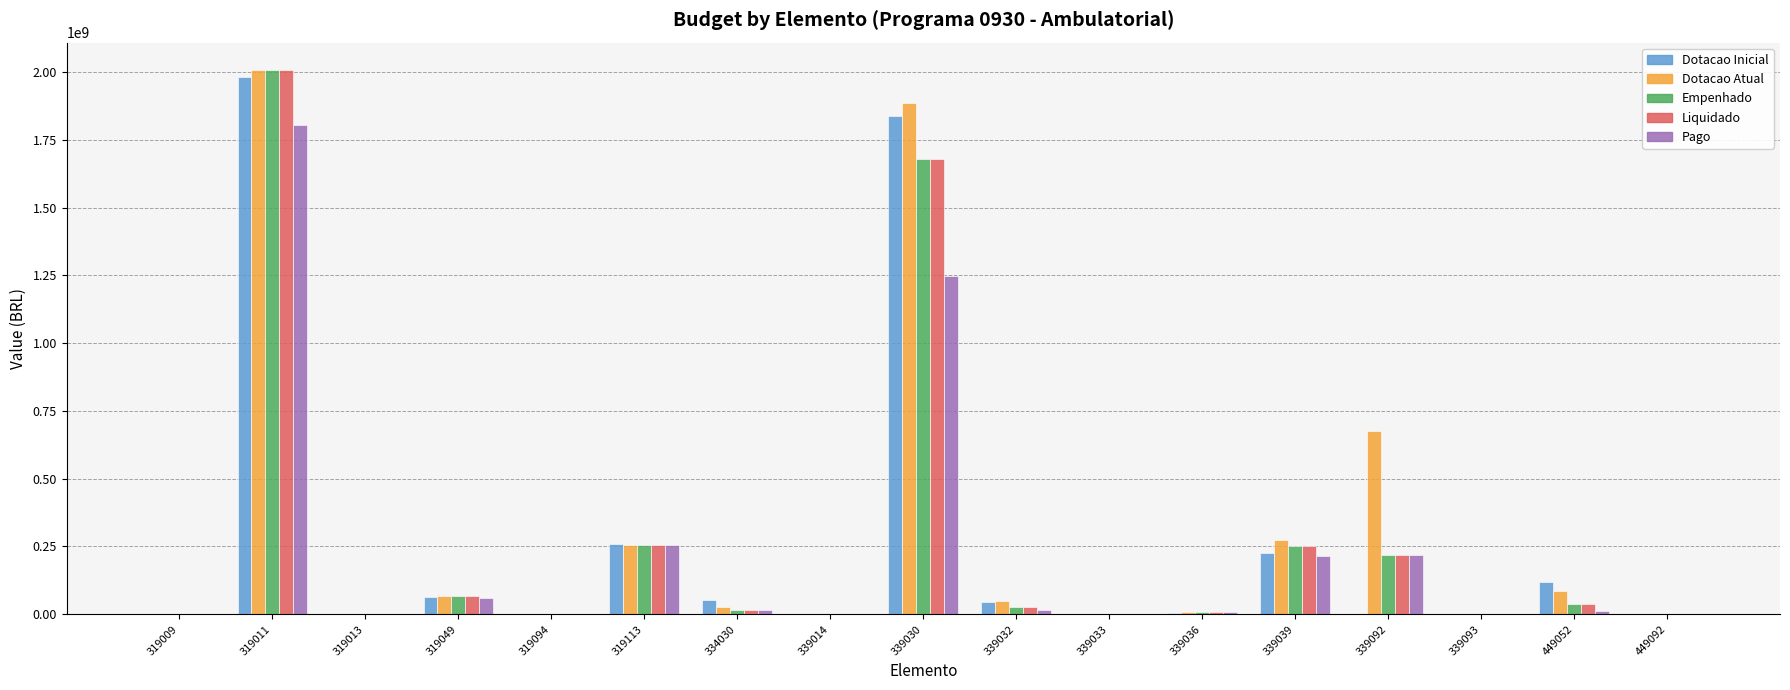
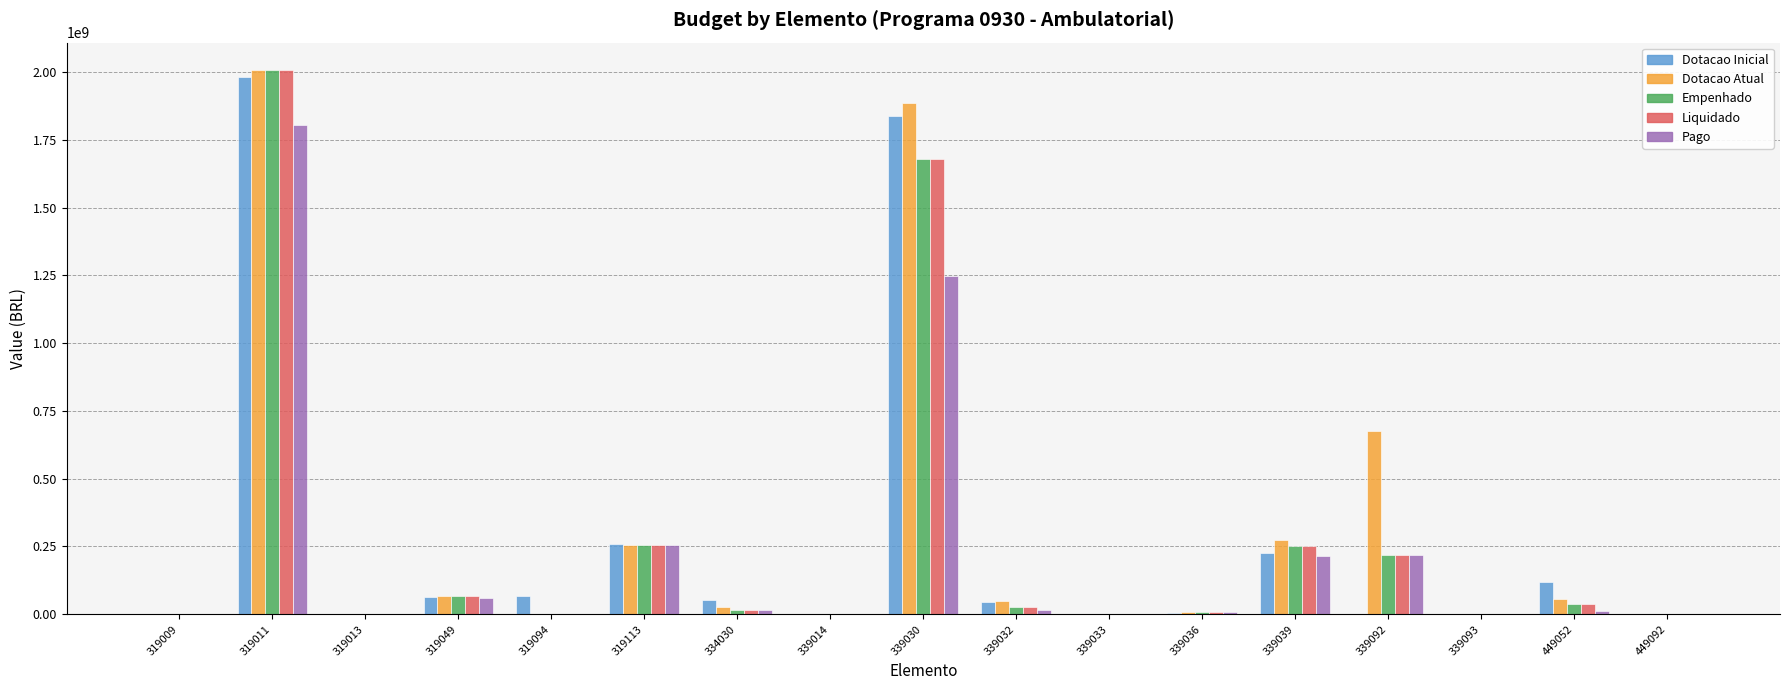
Dotacao Inicial, 319094: 0 -> 70000000
Dotacao Atual, 449052: 90000000 -> 50000000
